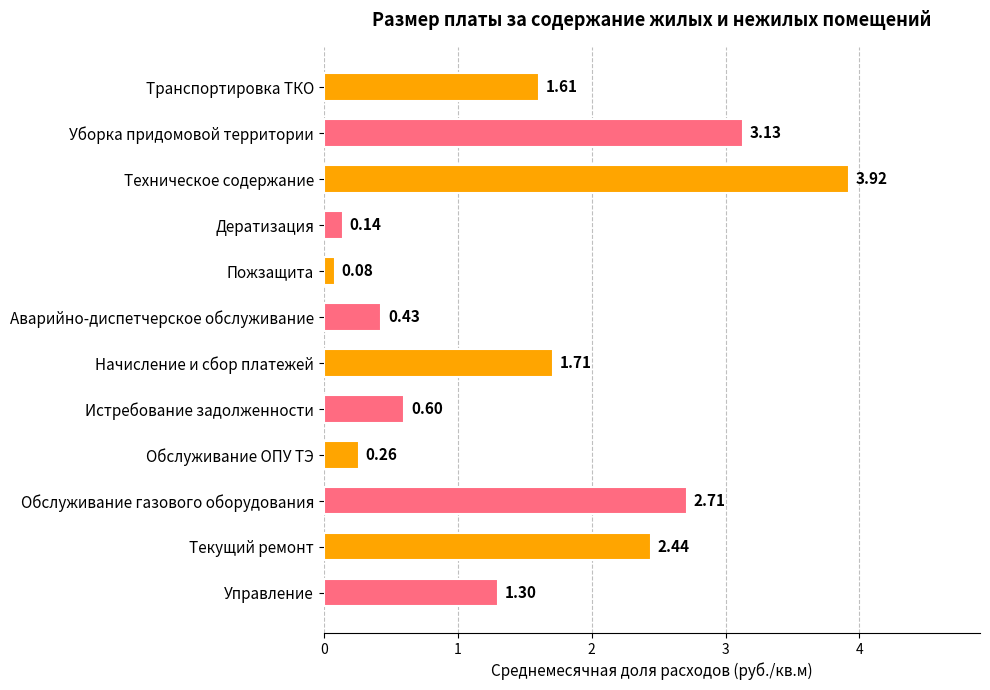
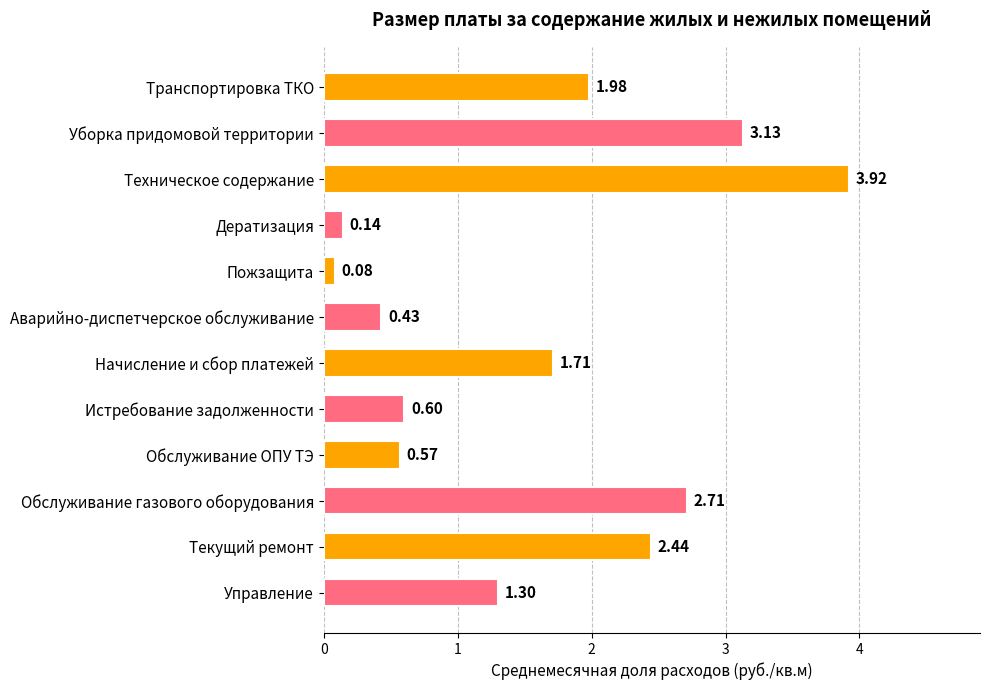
Транспортировка ТКО: 1.61 -> 1.98
Обслуживание ОПУ ТЭ: 0.26 -> 0.57
